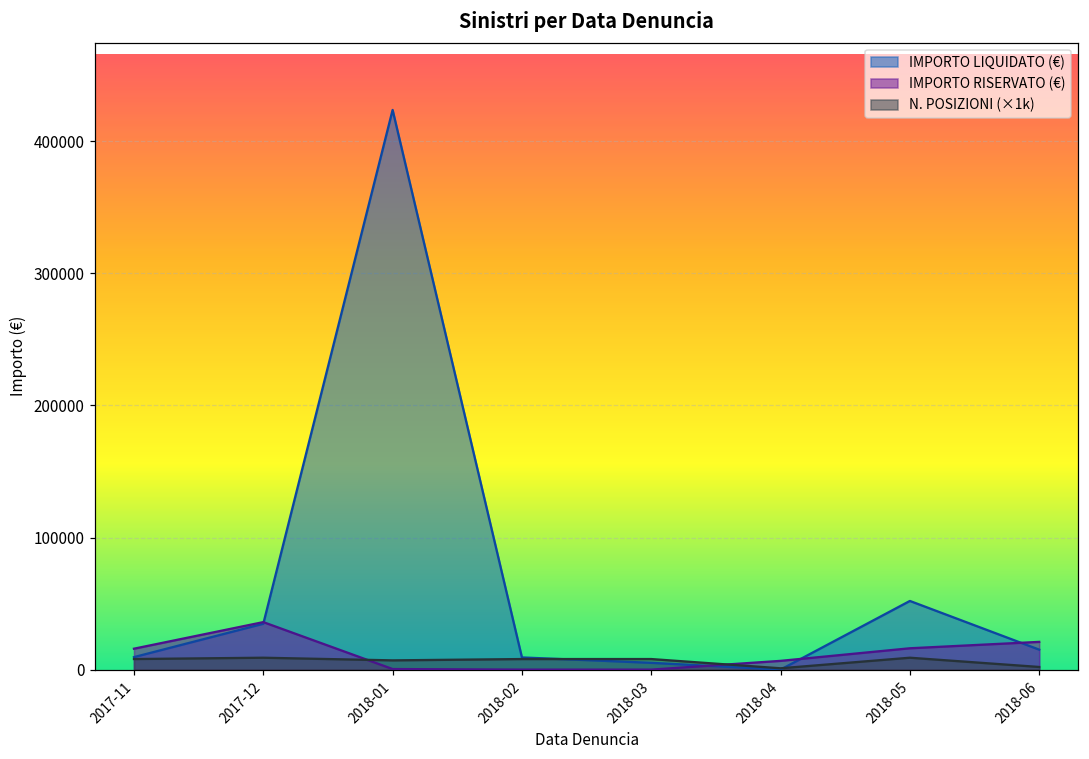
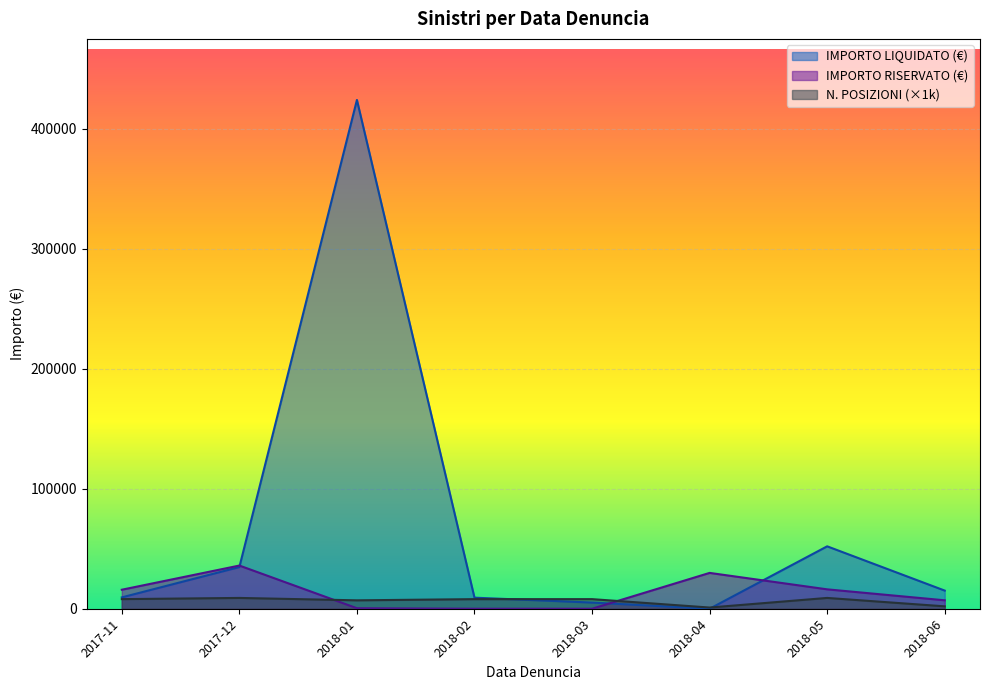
IMPORTO RISERVATO (€), 2018-04: 7000 -> 30000
IMPORTO RISERVATO (€), 2018-06: 21000 -> 7000
